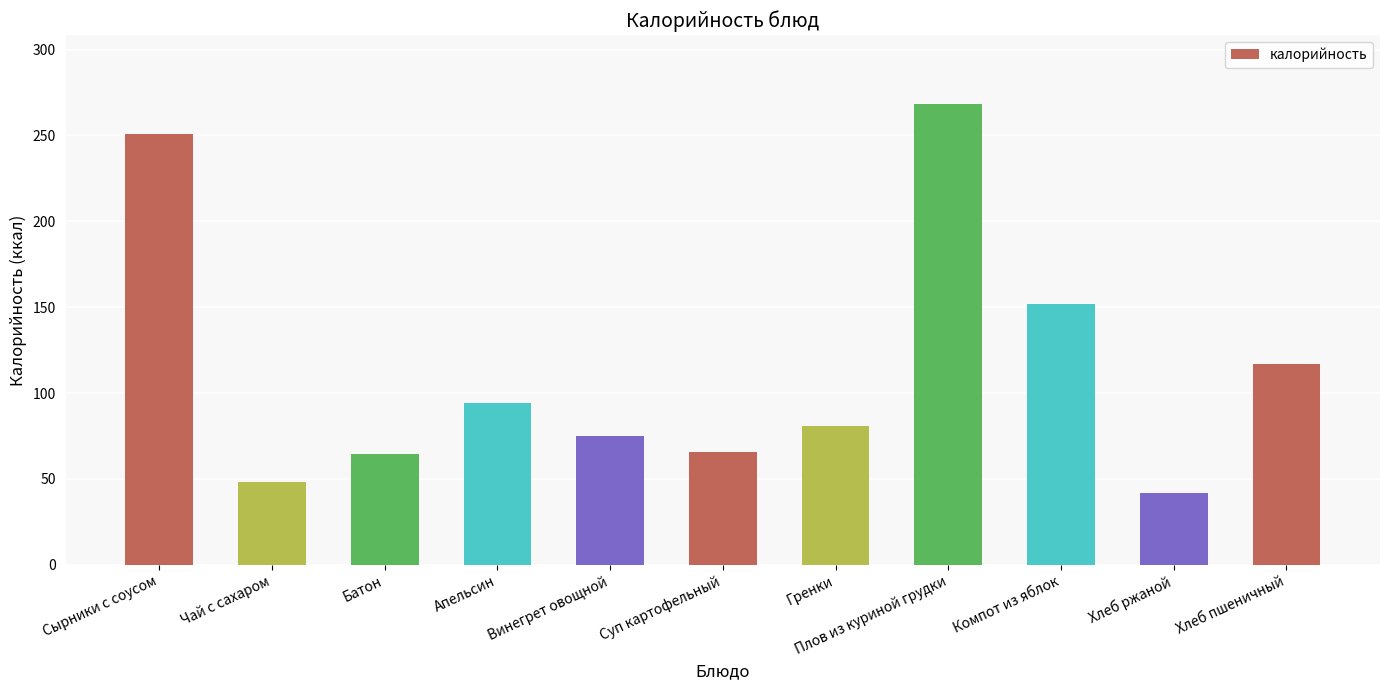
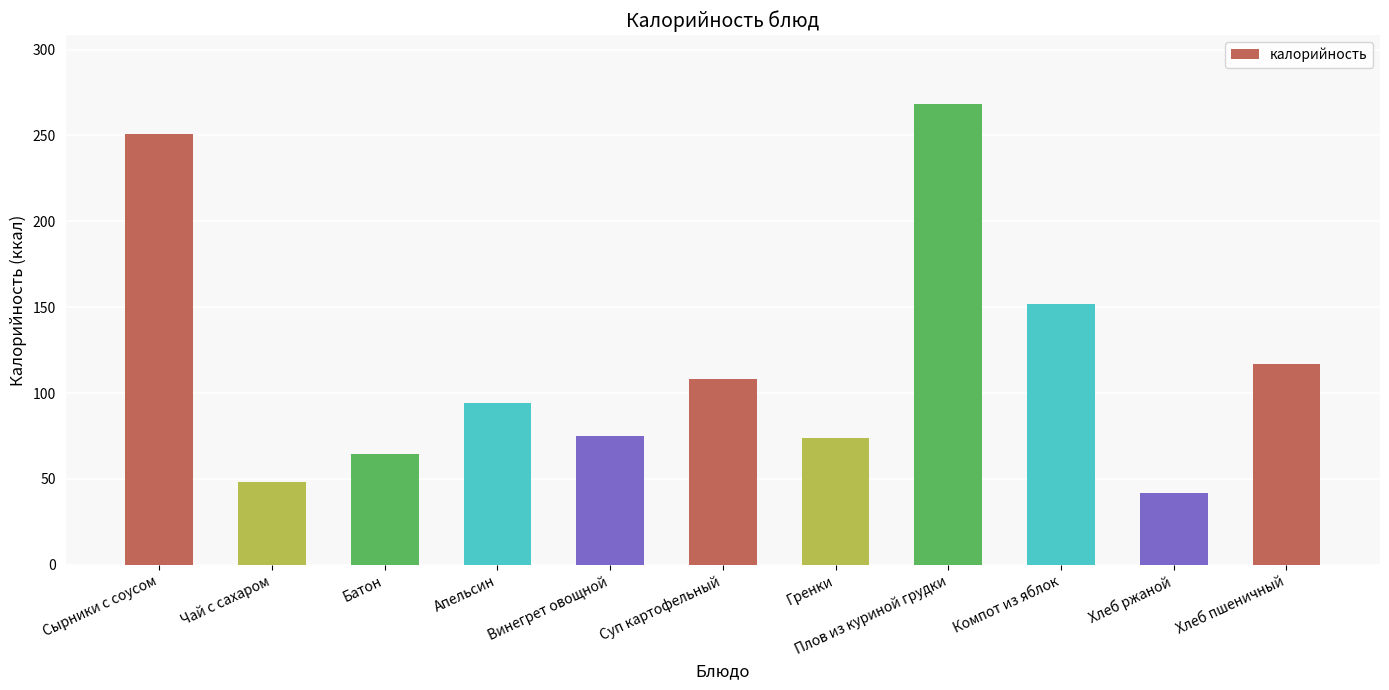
Суп картофельный: 65 -> 108
Гренки: 81 -> 74
